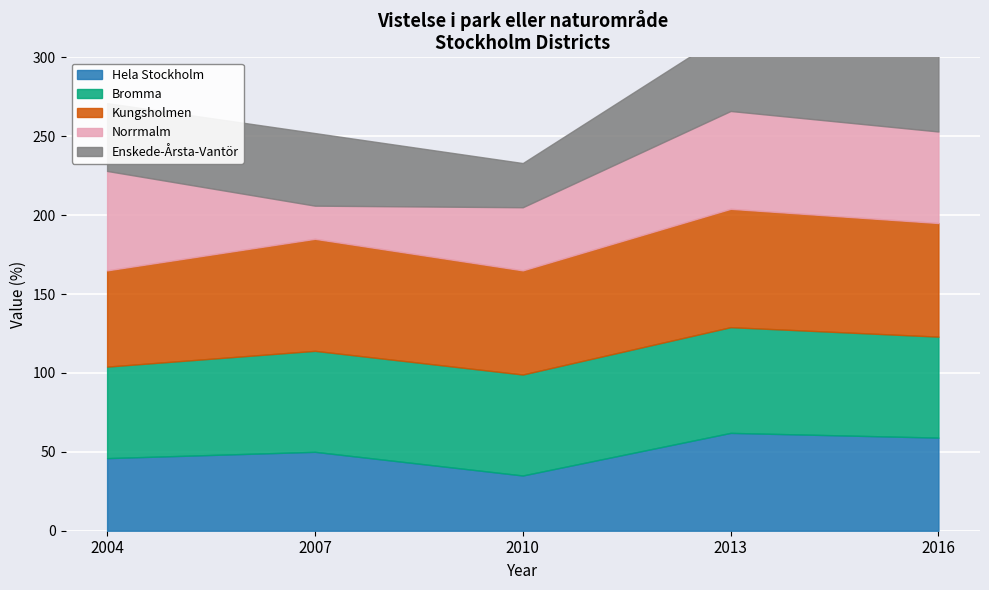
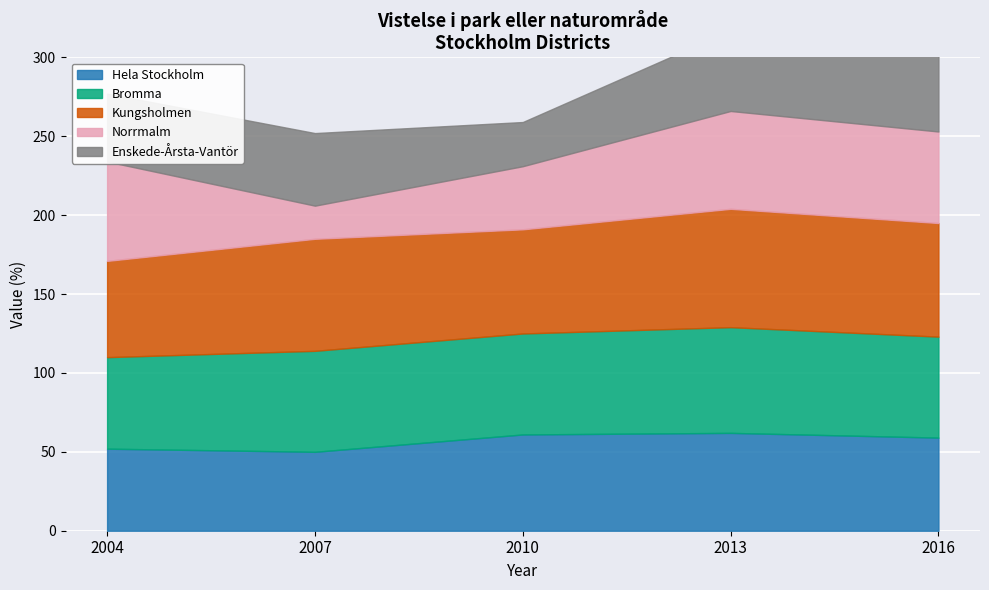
Hela Stockholm, 2004: 46 -> 52
Hela Stockholm, 2010: 35 -> 61
